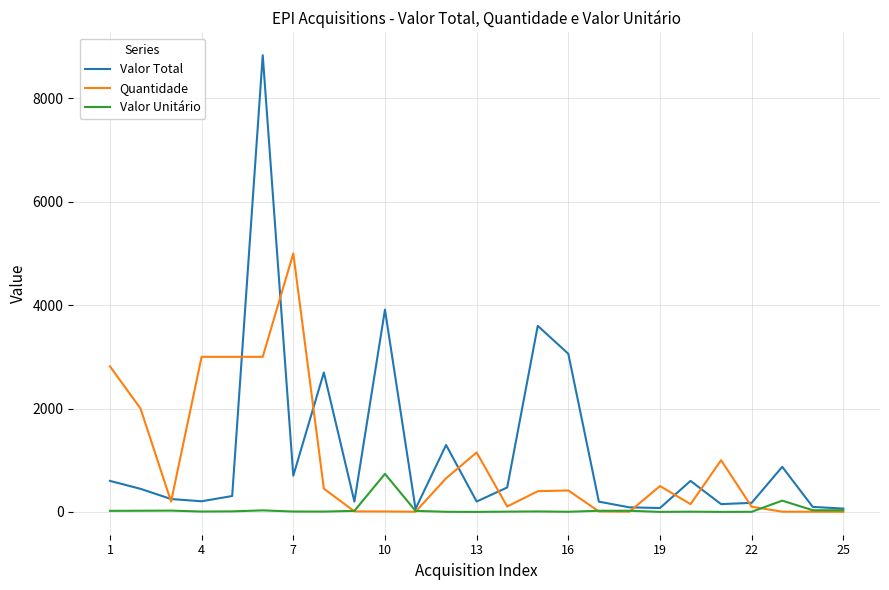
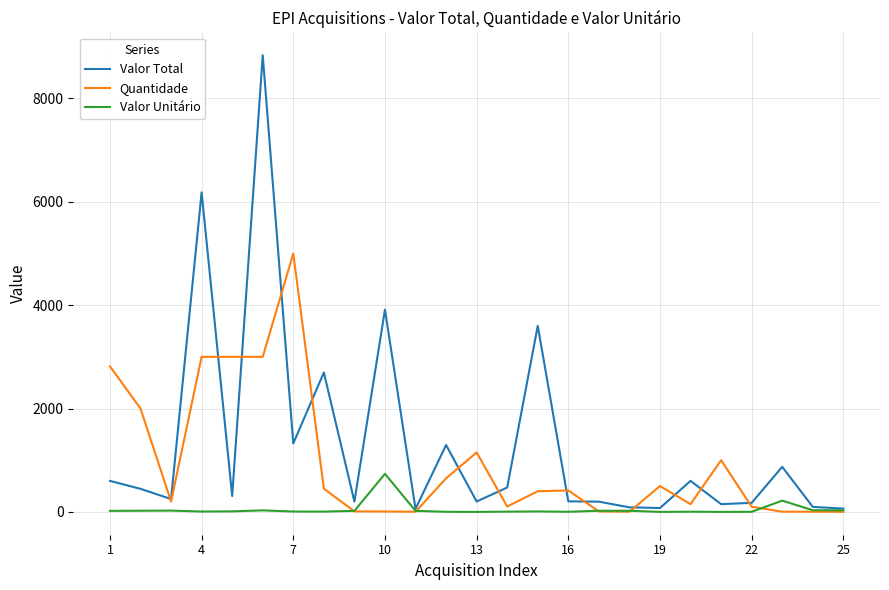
Valor Total, 4: 200 -> 6200
Valor Total, 7: 700 -> 1300
Valor Total, 16: 3100 -> 200
